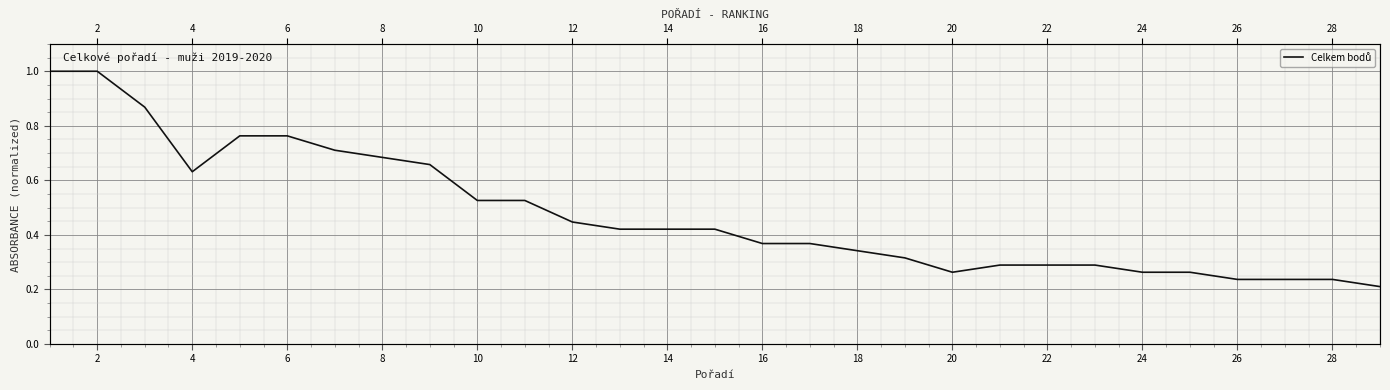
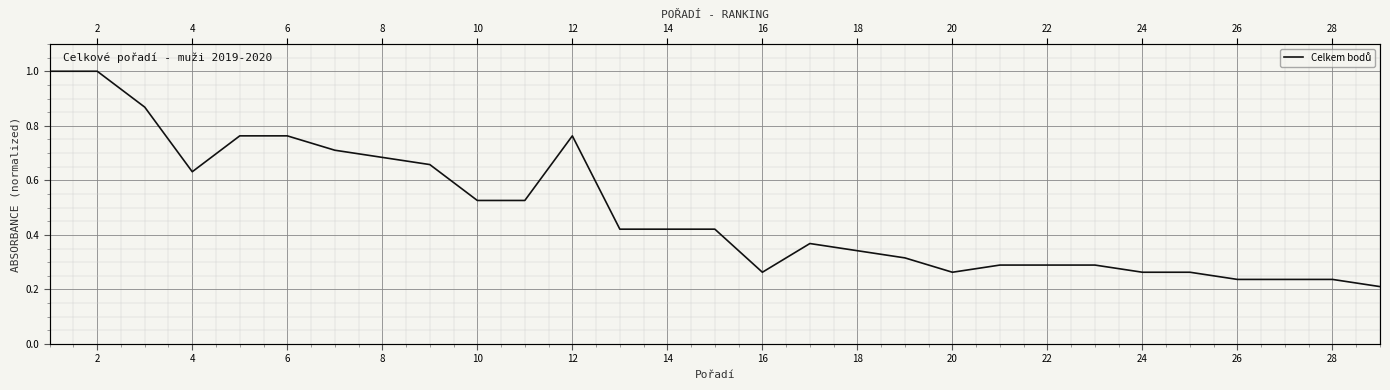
12: 0.45 -> 0.76
16: 0.37 -> 0.26
